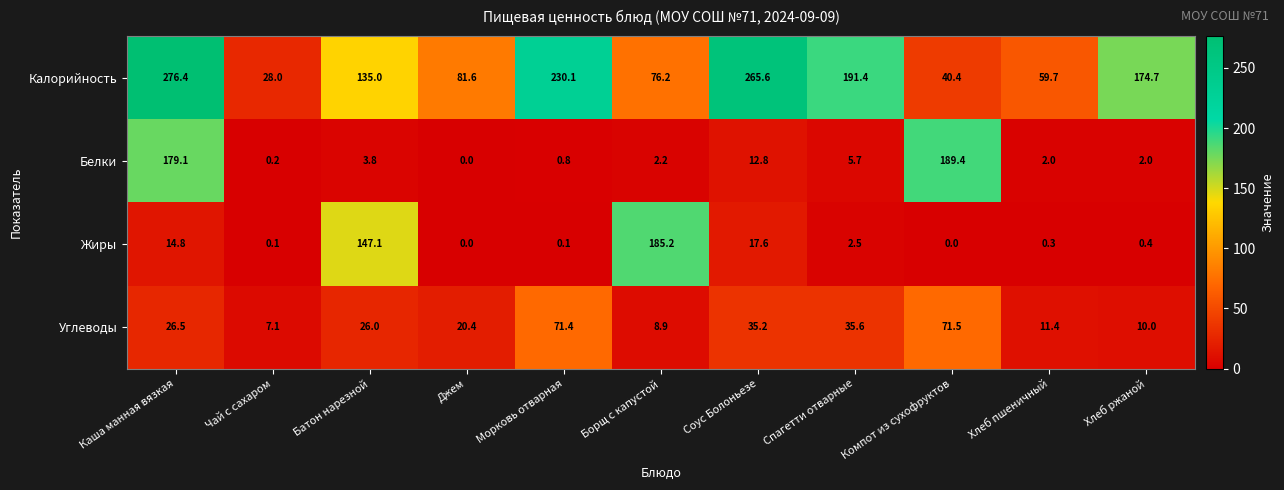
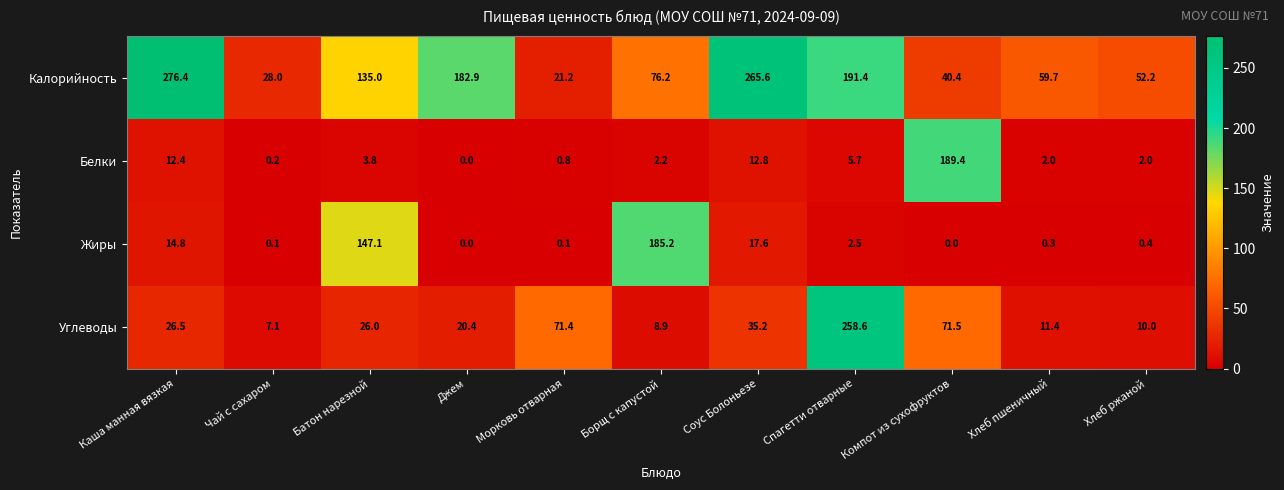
Калорийность, Джем: 81.6 -> 182.9
Калорийность, Морковь отварная: 230.1 -> 21.2
Калорийность, Хлеб ржаной: 174.7 -> 52.2
Белки, Каша манная вязкая: 179.1 -> 12.4
Углеводы, Спагетти отварные: 35.6 -> 258.6
